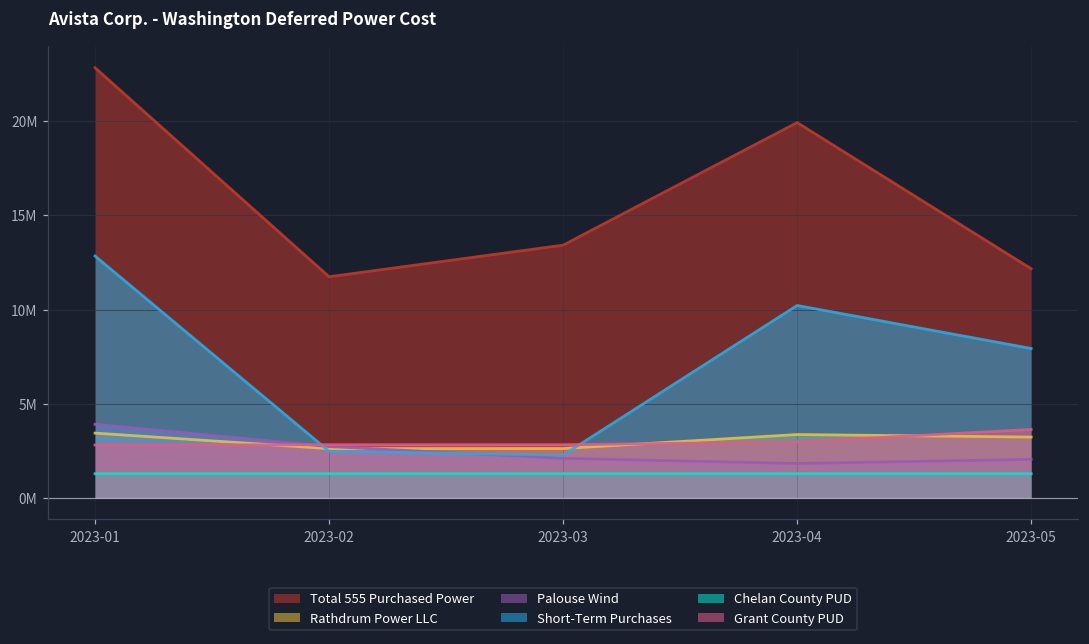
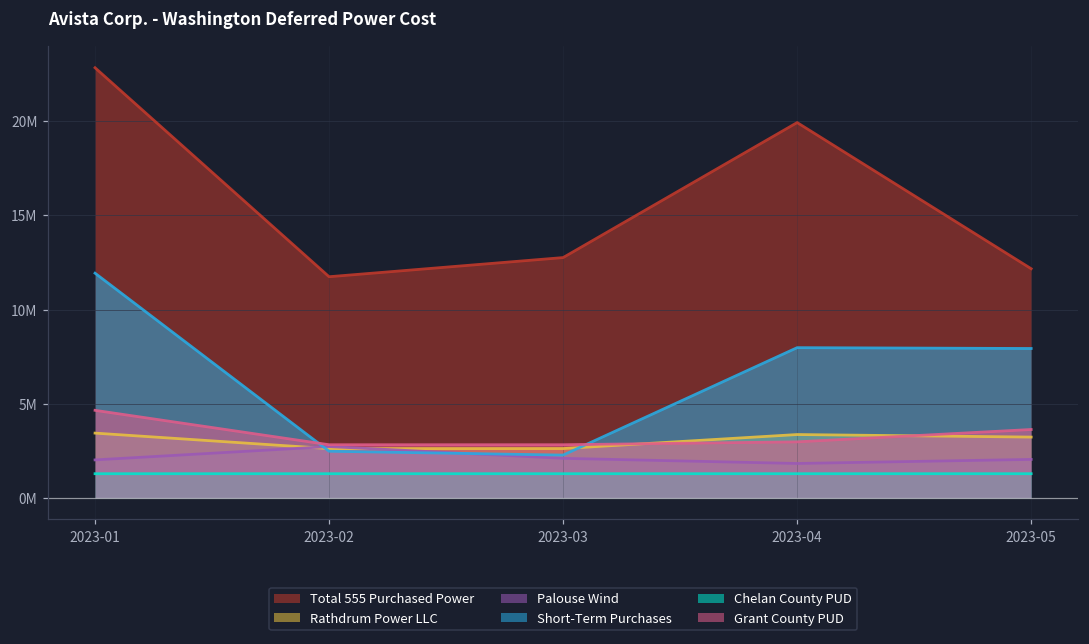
Palouse Wind, 2023-01: 3900000 -> 2000000
Short-Term Purchases, 2023-01: 12800000 -> 11900000
Grant County PUD, 2023-01: 2800000 -> 4700000
Total 555 Purchased Power, 2023-03: 13400000 -> 12800000
Short-Term Purchases, 2023-04: 10200000 -> 8000000
